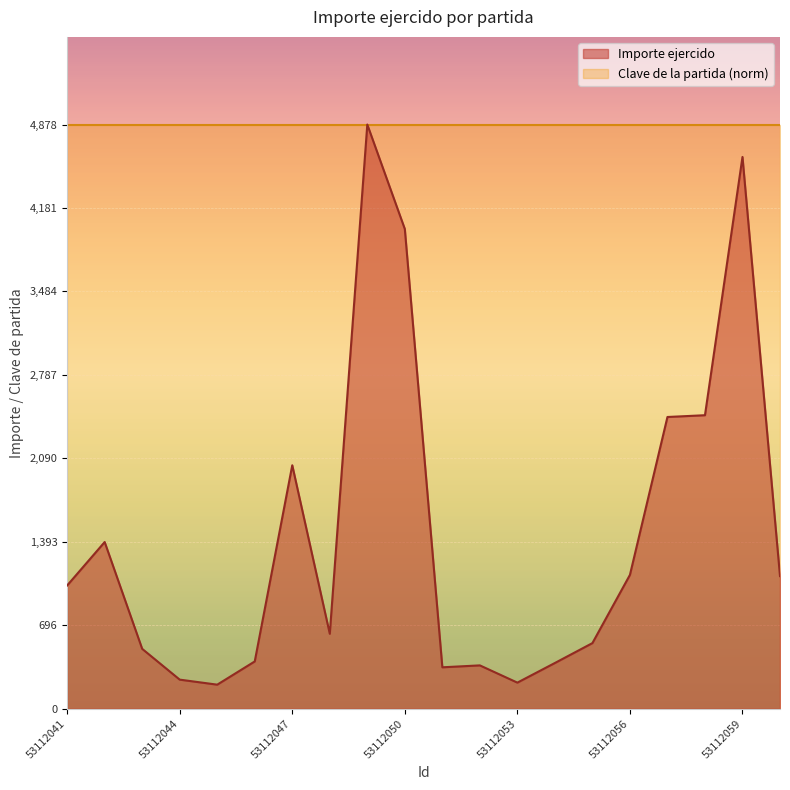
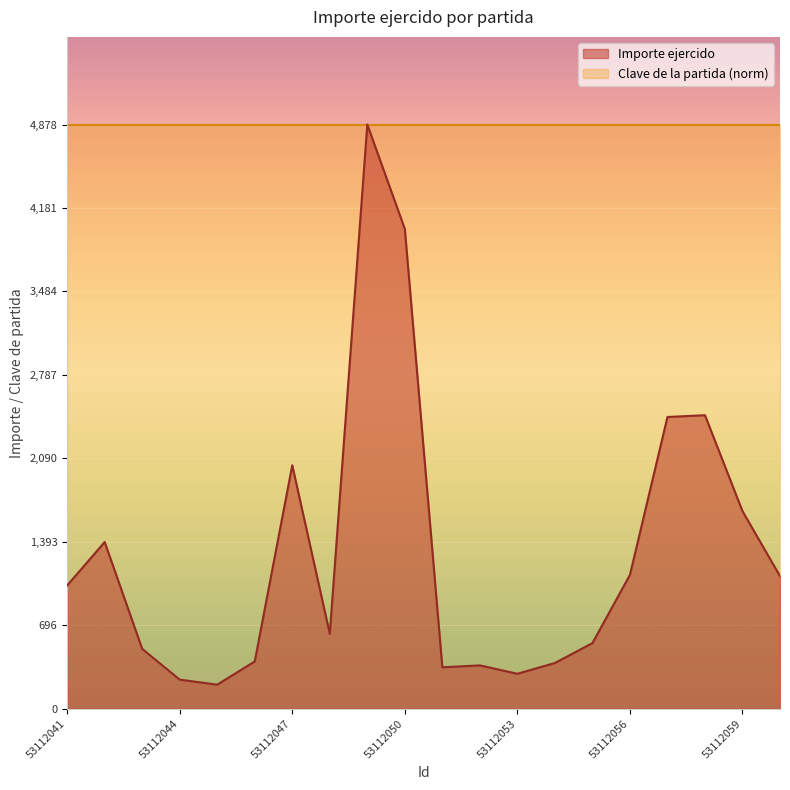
Importe ejercido, 53112053: 220 -> 290
Importe ejercido, 53112059: 4,610 -> 1,650
